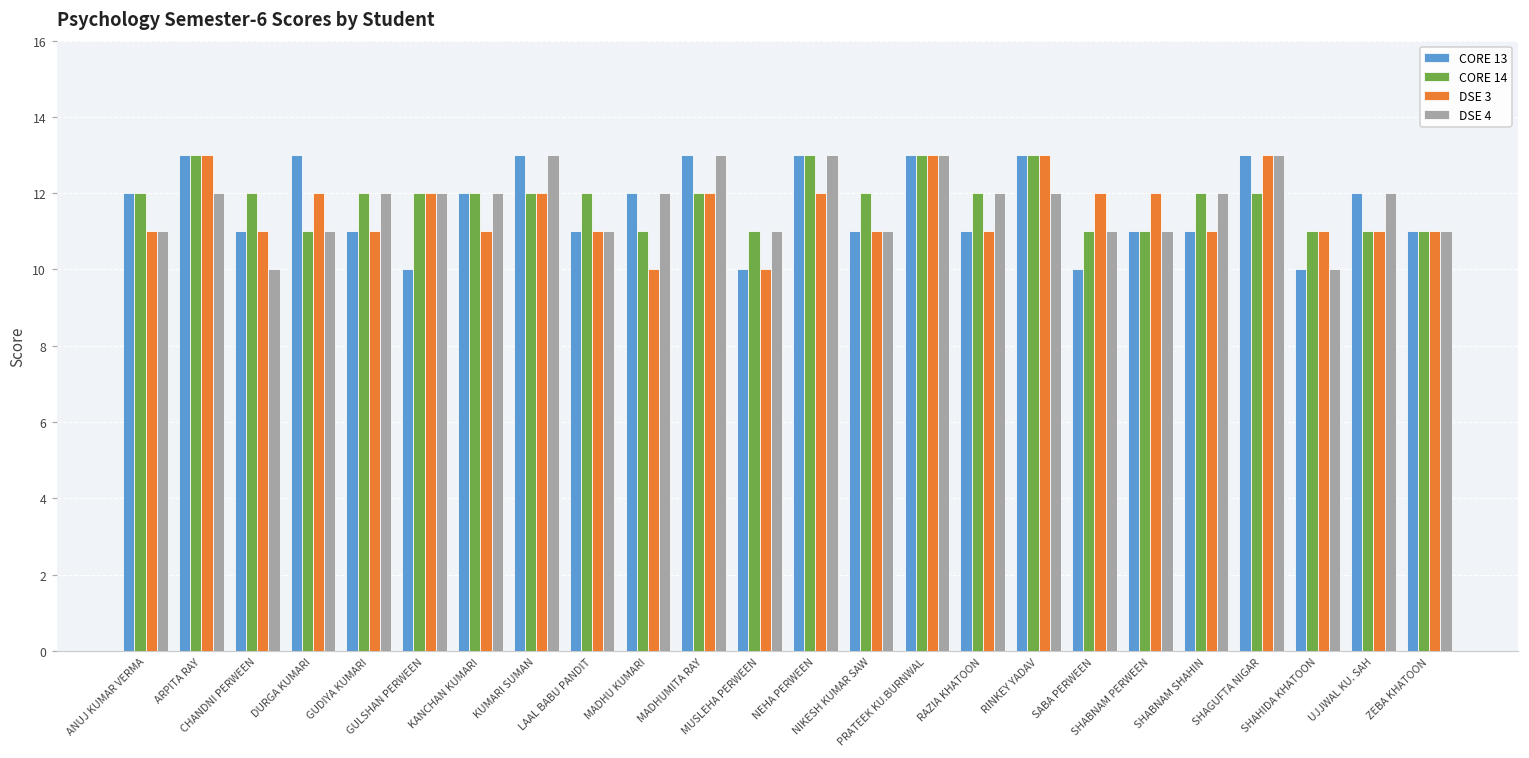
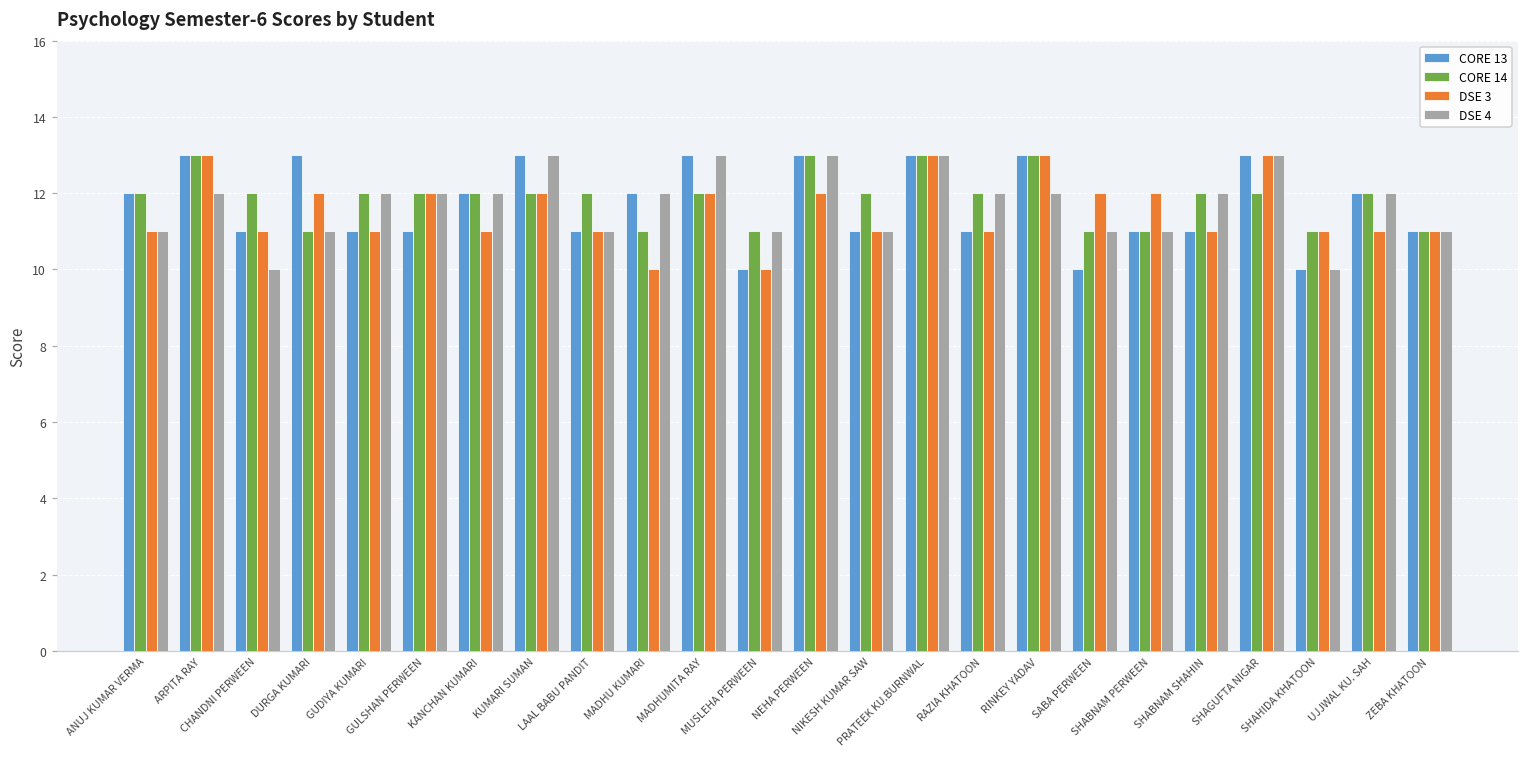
CORE 13, GULSHAN PERWEEN: 10 -> 11
CORE 14, UJJWAL KU. SAH: 11 -> 12
